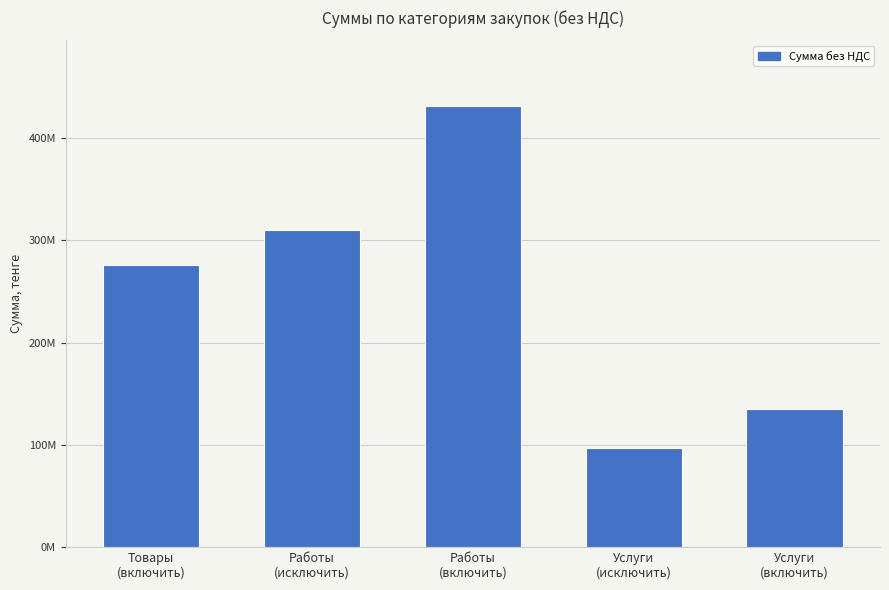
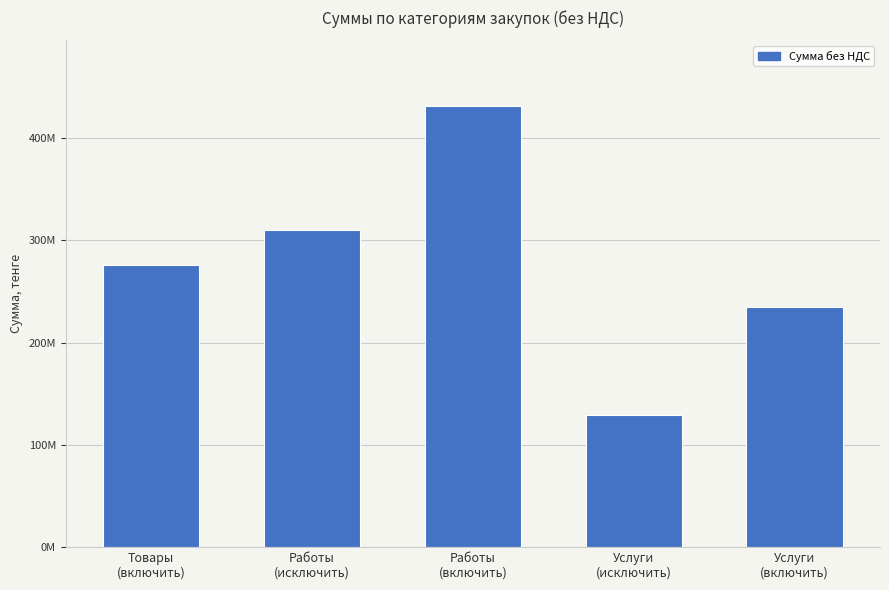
Услуги (исключить): 97000000 -> 130000000
Услуги (включить): 135000000 -> 235000000
